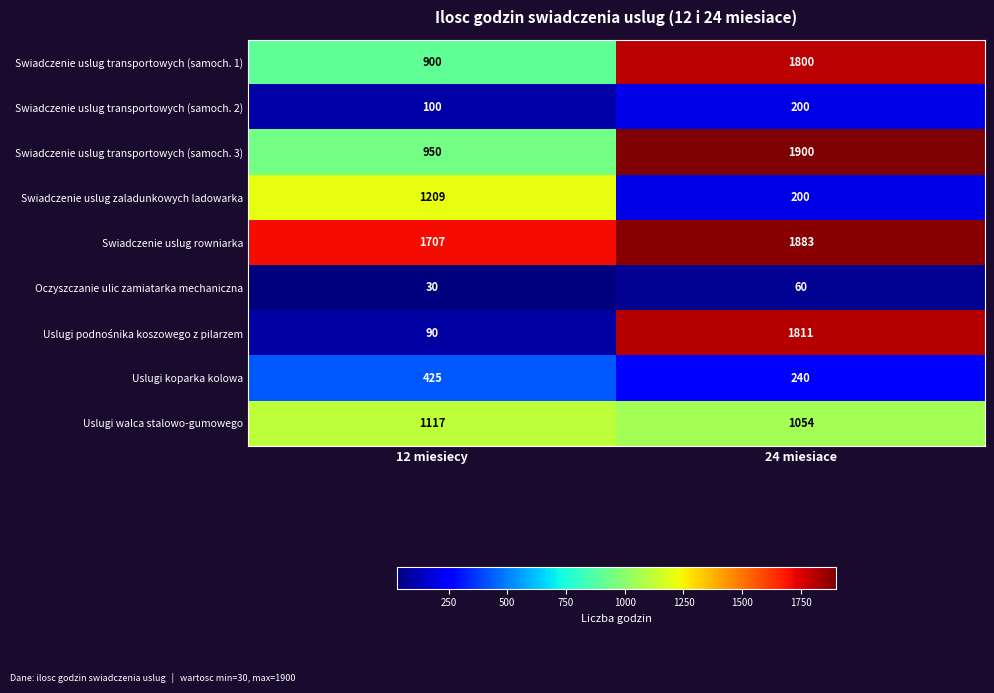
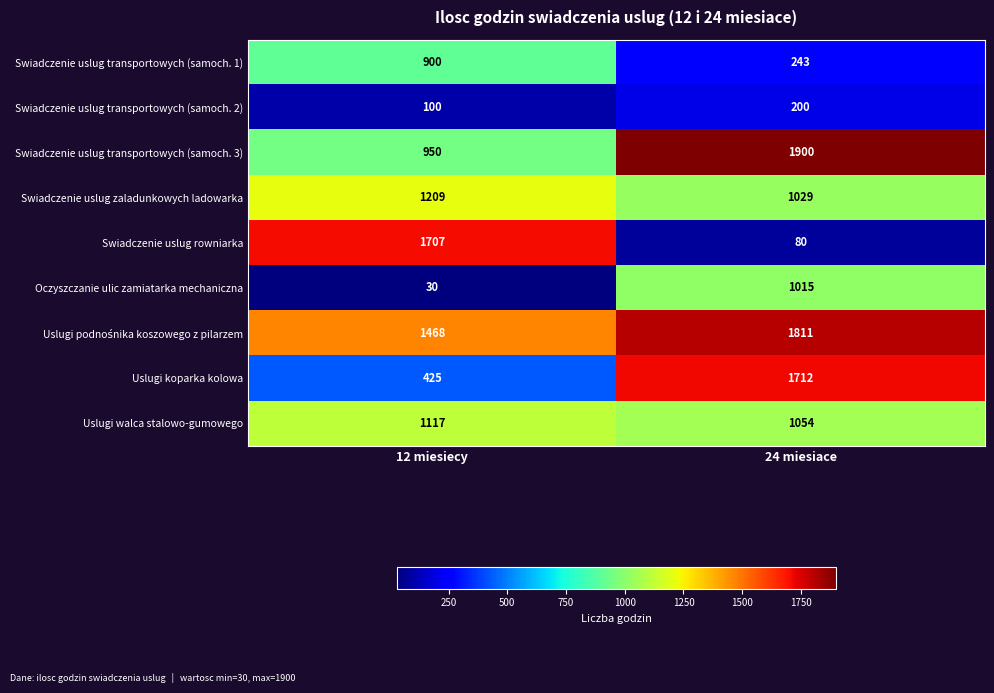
Swiadczenie uslug transportowych (samoch. 1), 24 miesiace: 1800 -> 243
Swiadczenie uslug zaladunkowych ladowarka, 24 miesiace: 200 -> 1029
Swiadczenie uslug rowniarka, 24 miesiace: 1883 -> 80
Oczyszczanie ulic zamiatarka mechaniczna, 24 miesiace: 60 -> 1015
Uslugi podnośnika koszowego z pilarzem, 12 miesiecy: 90 -> 1468
Uslugi koparka kolowa, 24 miesiace: 240 -> 1712
